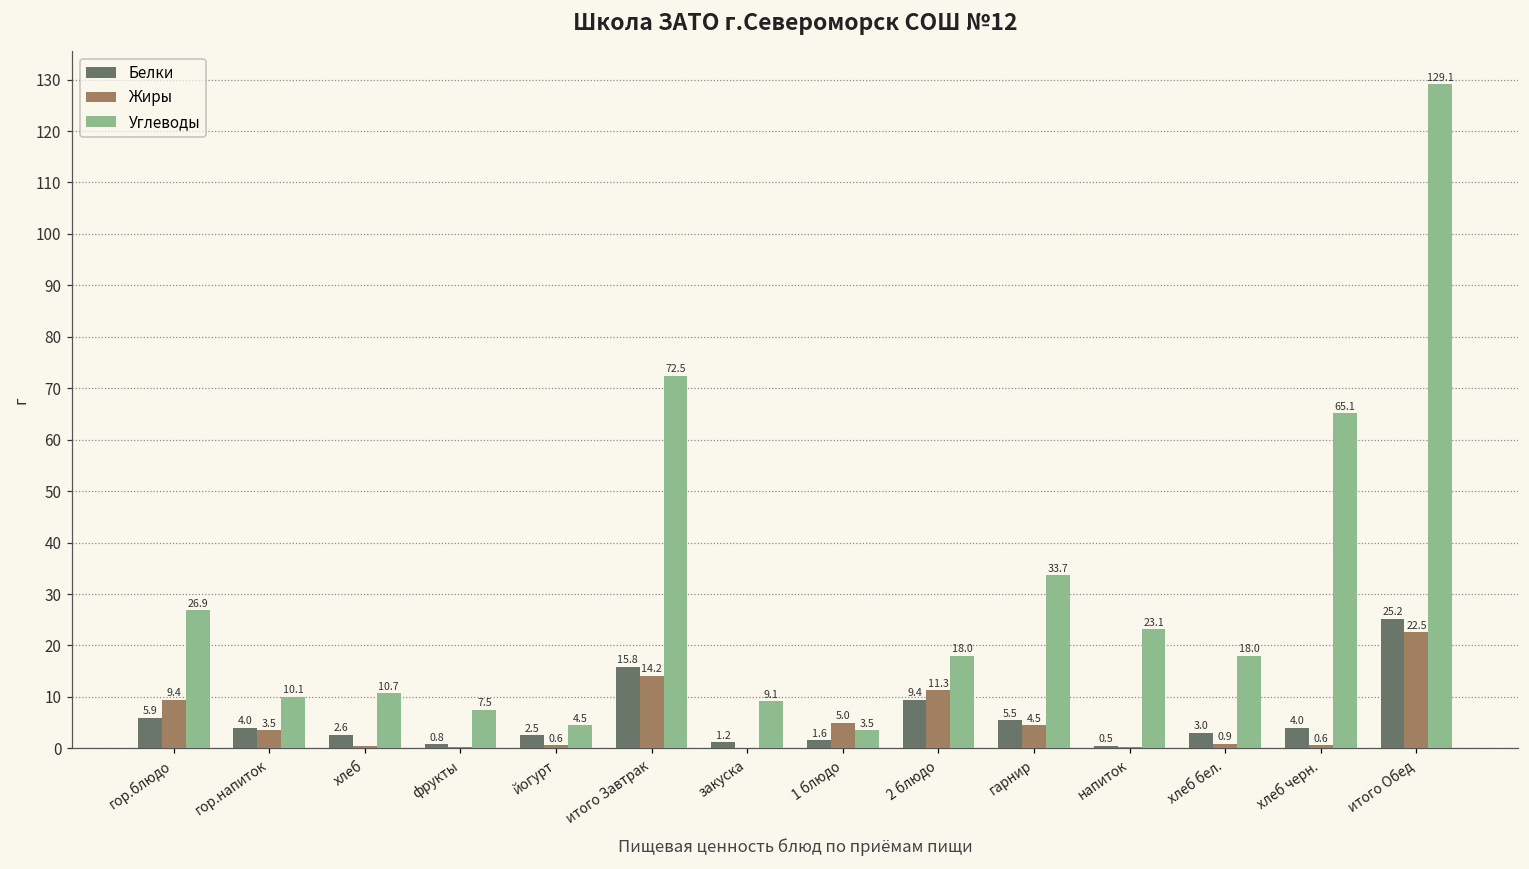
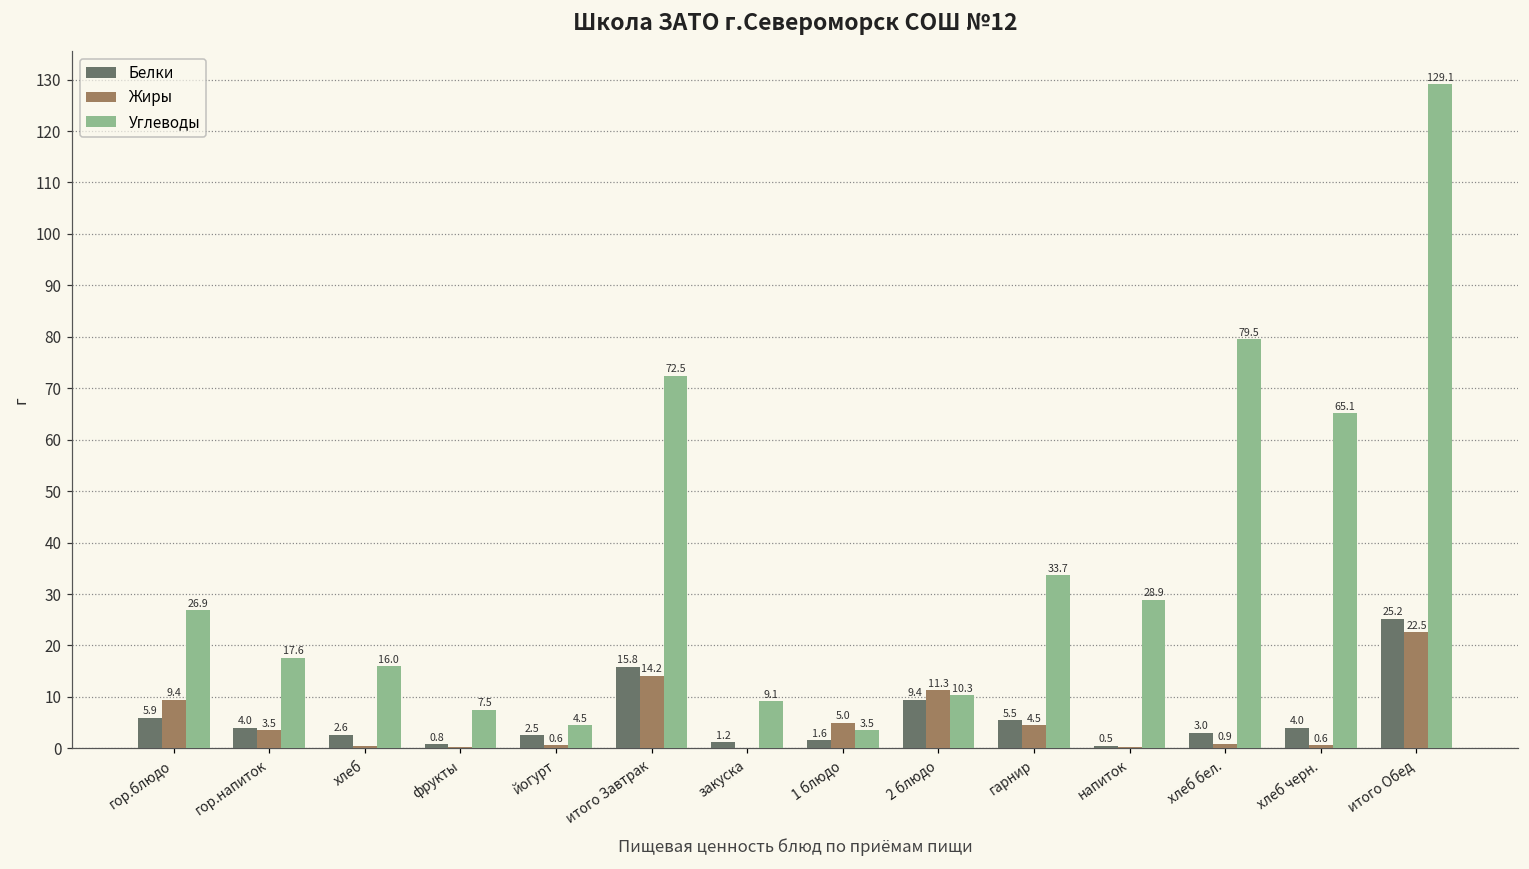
Углеводы, гор.напиток: 10.1 -> 17.6
Углеводы, хлеб: 10.7 -> 16.0
Углеводы, 2 блюдо: 18.0 -> 10.3
Углеводы, напиток: 23.1 -> 28.9
Углеводы, хлеб бел.: 18.0 -> 79.5
